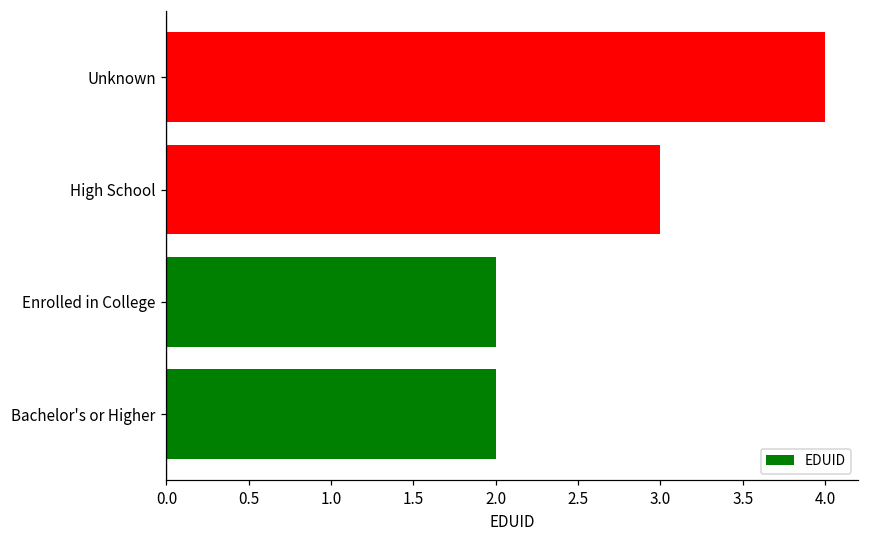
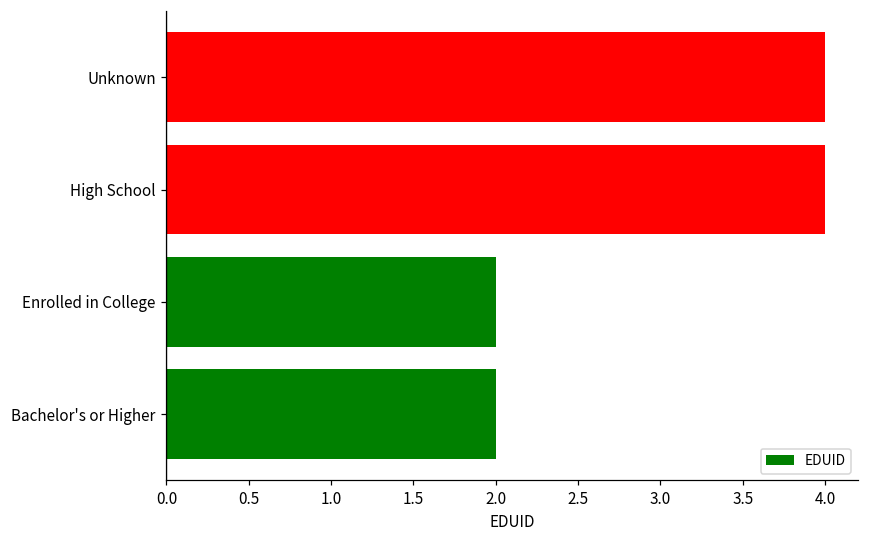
High School: 3 -> 4
